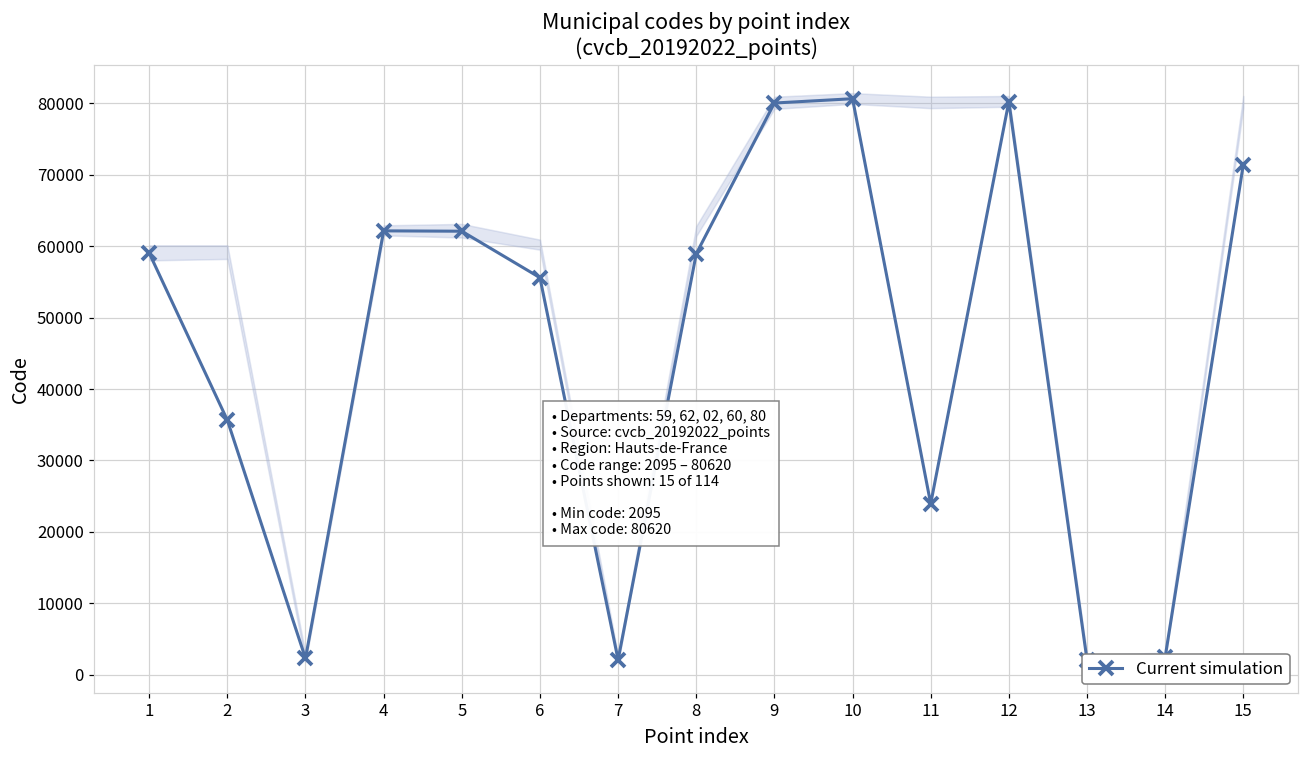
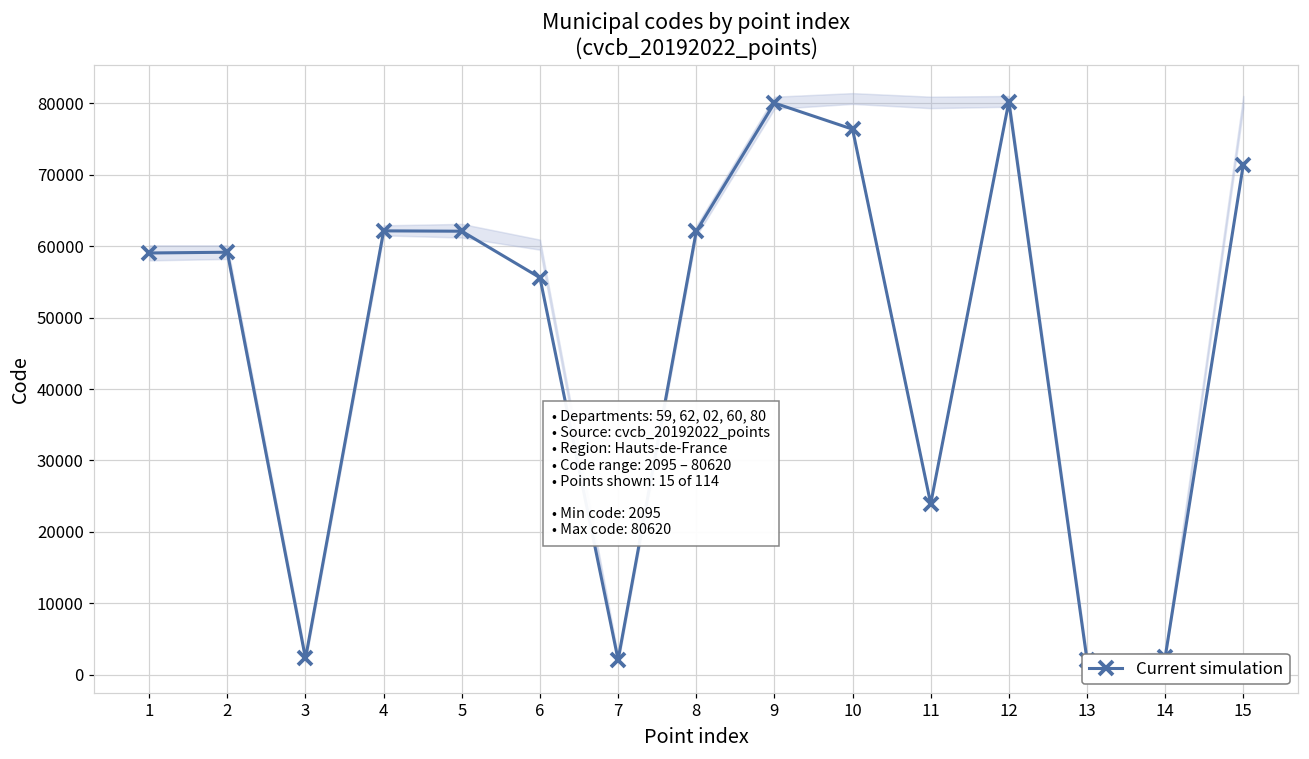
Current simulation, 2: 36000 -> 59000
Current simulation, 8: 59000 -> 62000
Current simulation, 10: 81000 -> 76000
